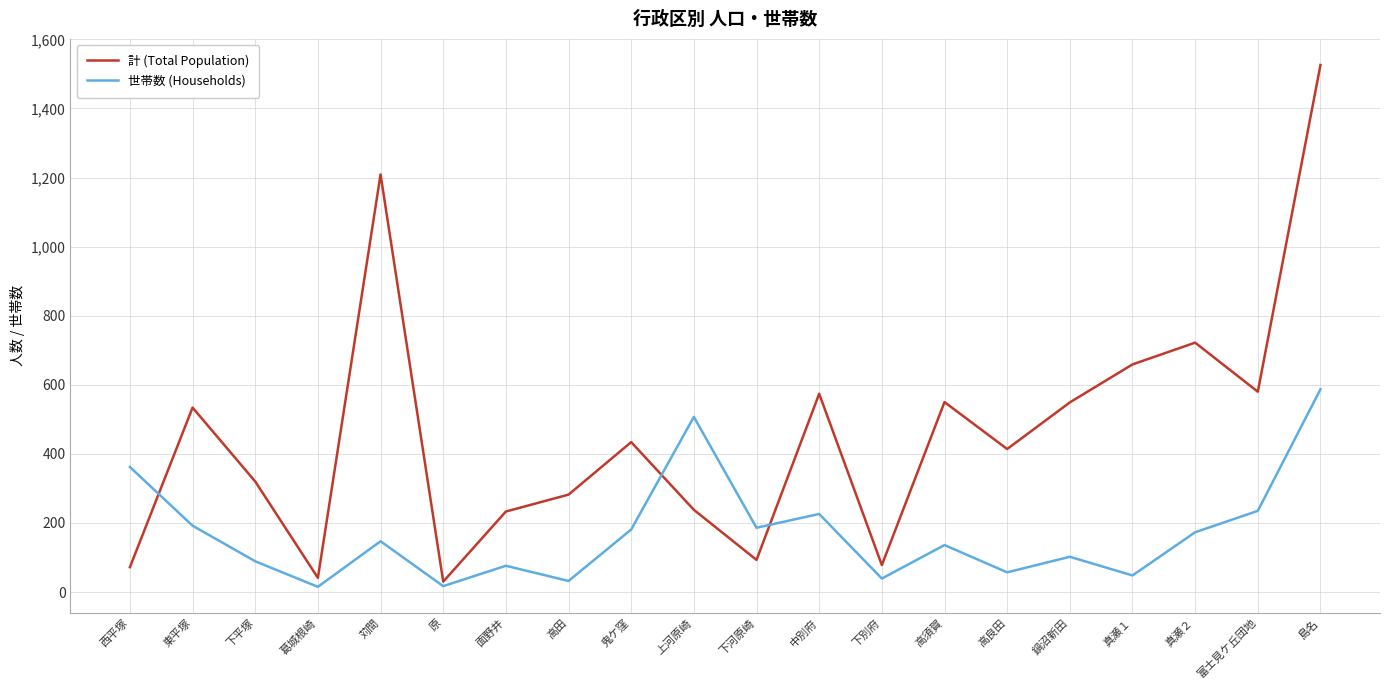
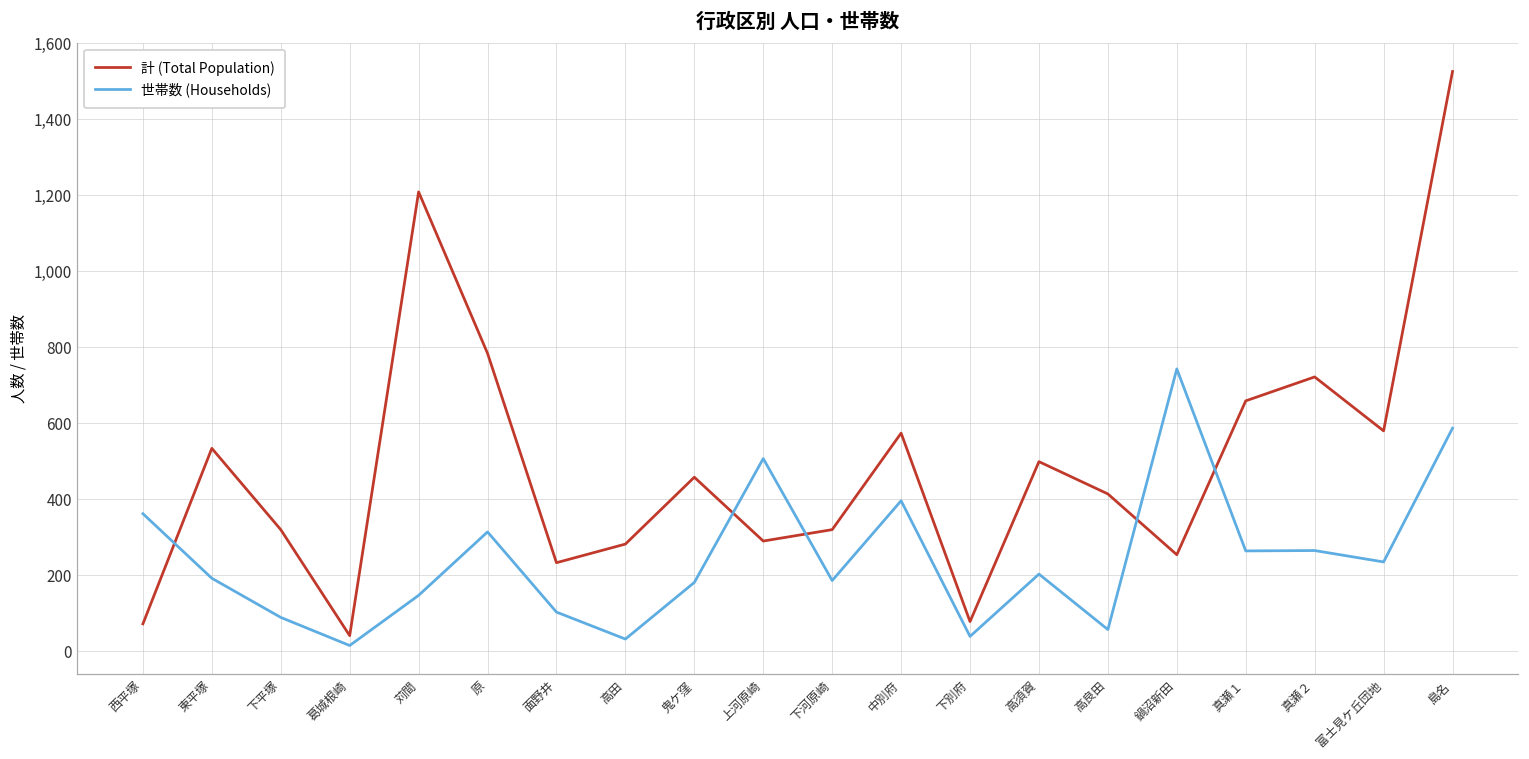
計 (Total Population), 原: 30 -> 780
世帯数 (Households), 原: 20 -> 310
世帯数 (Households), 面野井: 80 -> 100
計 (Total Population), 鬼ケ窪: 430 -> 460
計 (Total Population), 上河原崎: 240 -> 290
計 (Total Population), 下河原崎: 90 -> 320
世帯数 (Households), 中別府: 230 -> 400
計 (Total Population), 高須賀: 550 -> 500
世帯数 (Households), 高須賀: 140 -> 200
計 (Total Population), 鍋沼新田: 550 -> 250
世帯数 (Households), 鍋沼新田: 100 -> 740
世帯数 (Households), 真瀬１: 50 -> 260
世帯数 (Households), 真瀬２: 170 -> 270
